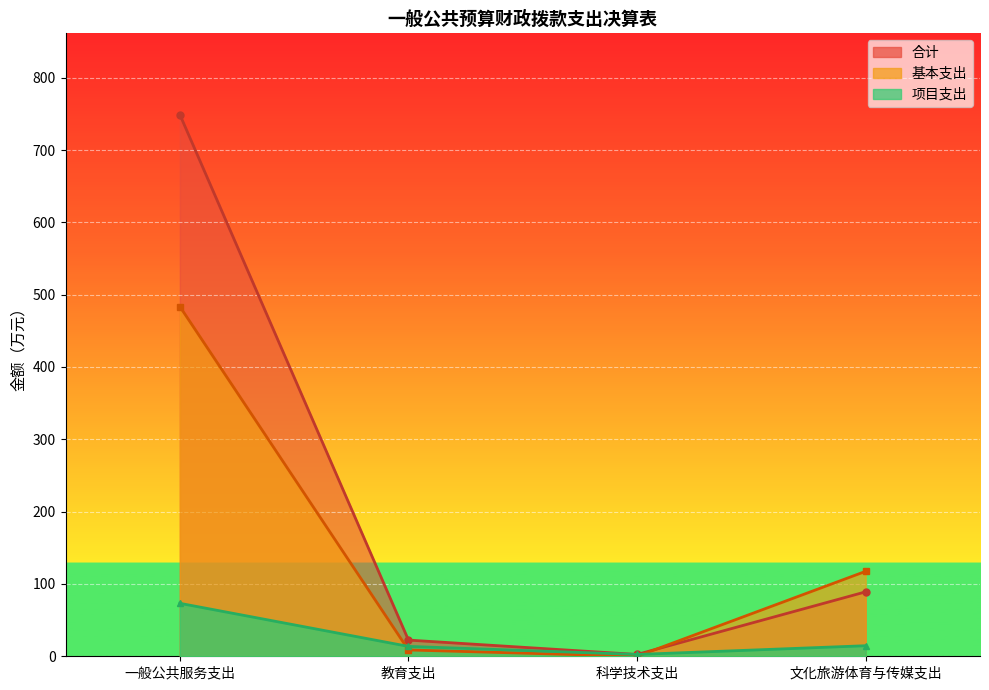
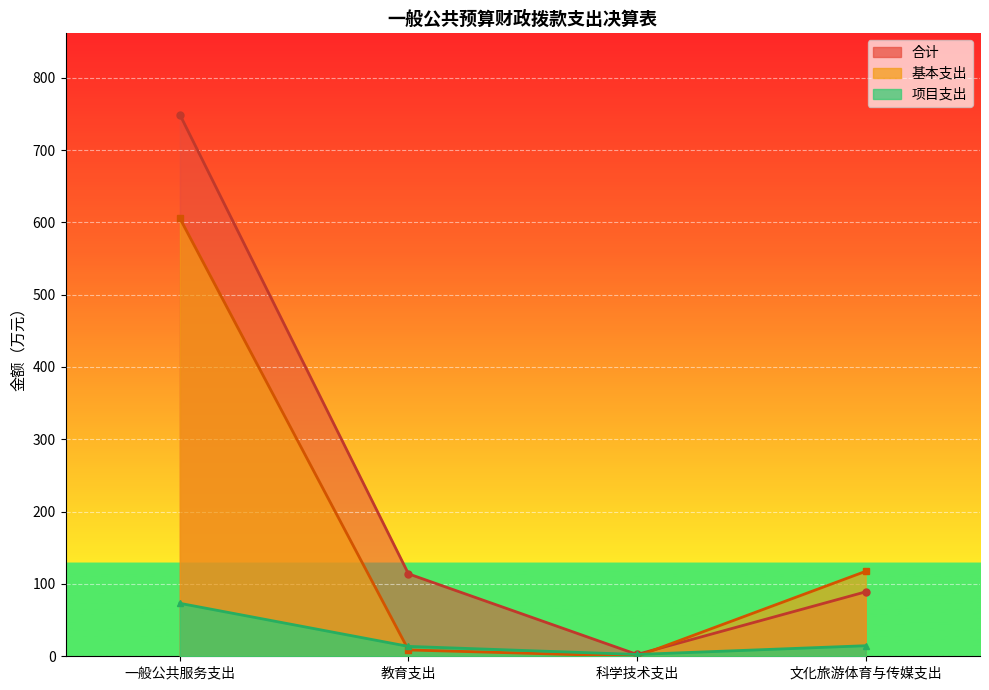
基本支出, 一般公共服务支出: 480 -> 610
合计, 教育支出: 20 -> 110
